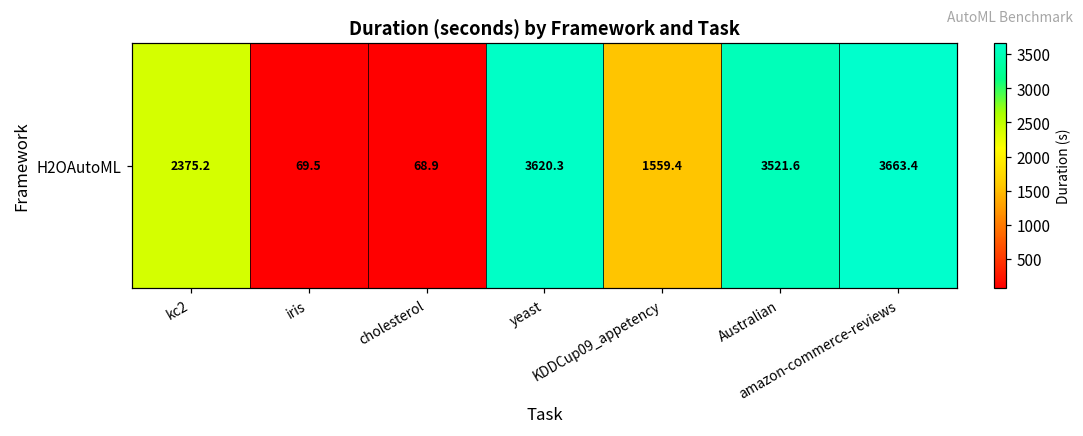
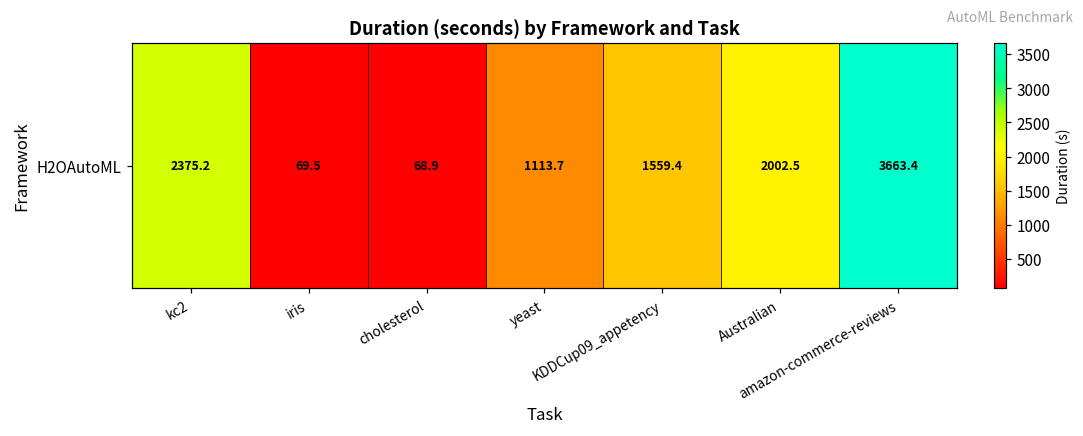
H2OAutoML, yeast: 3620.3 -> 1113.7
H2OAutoML, Australian: 3521.6 -> 2002.5
